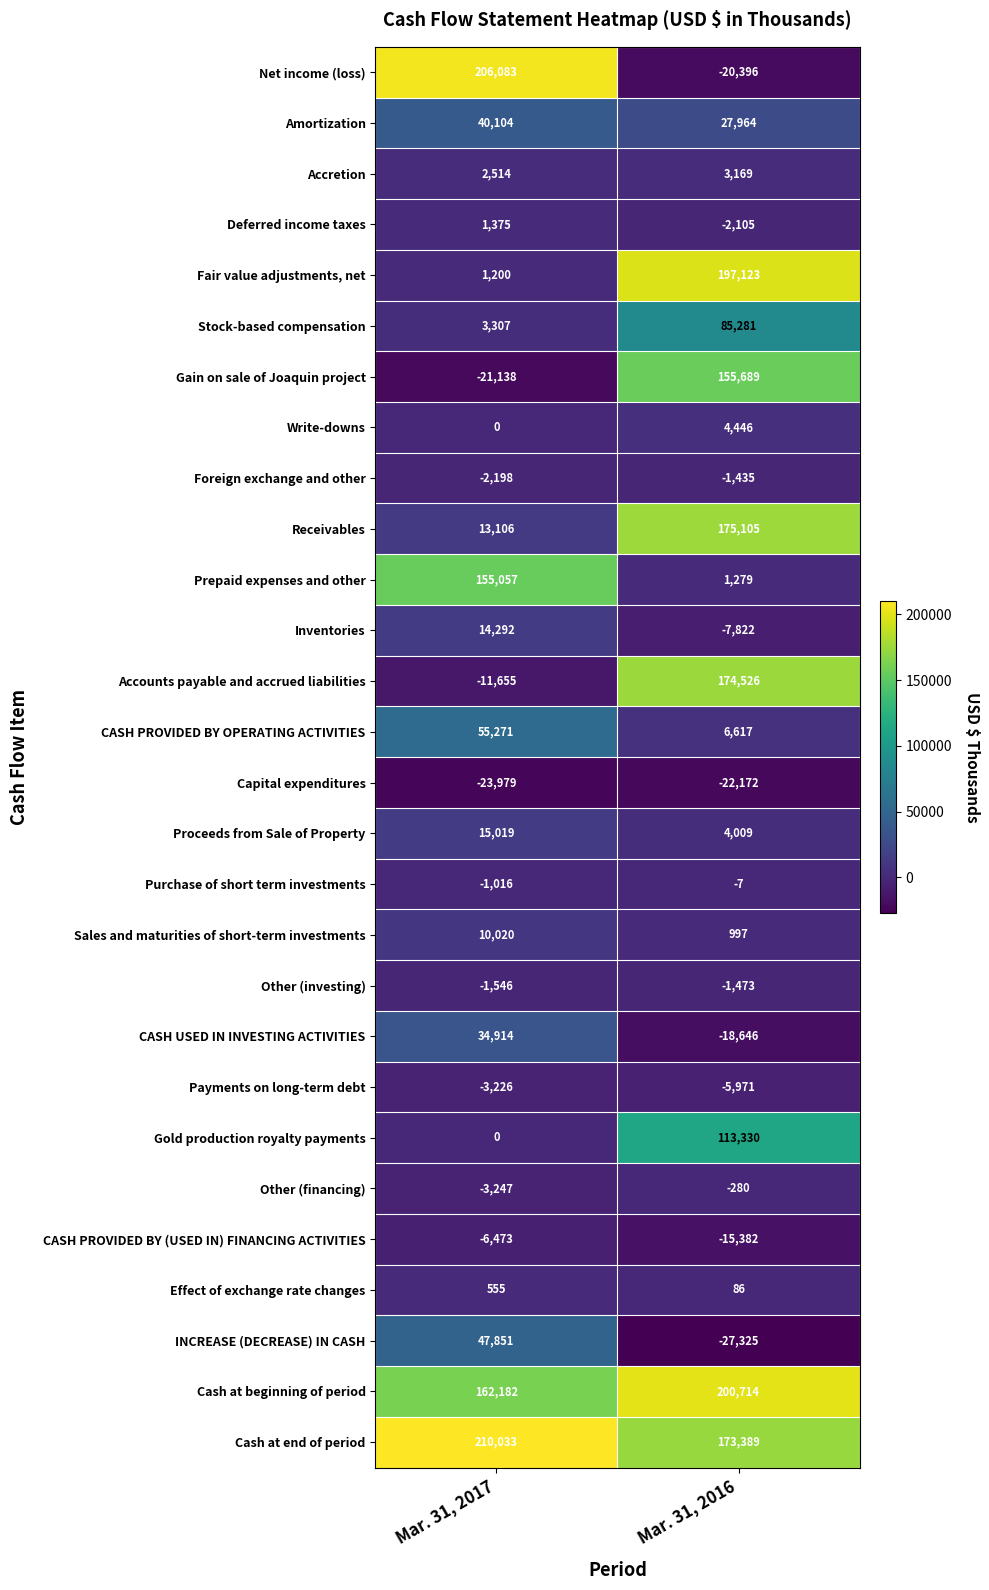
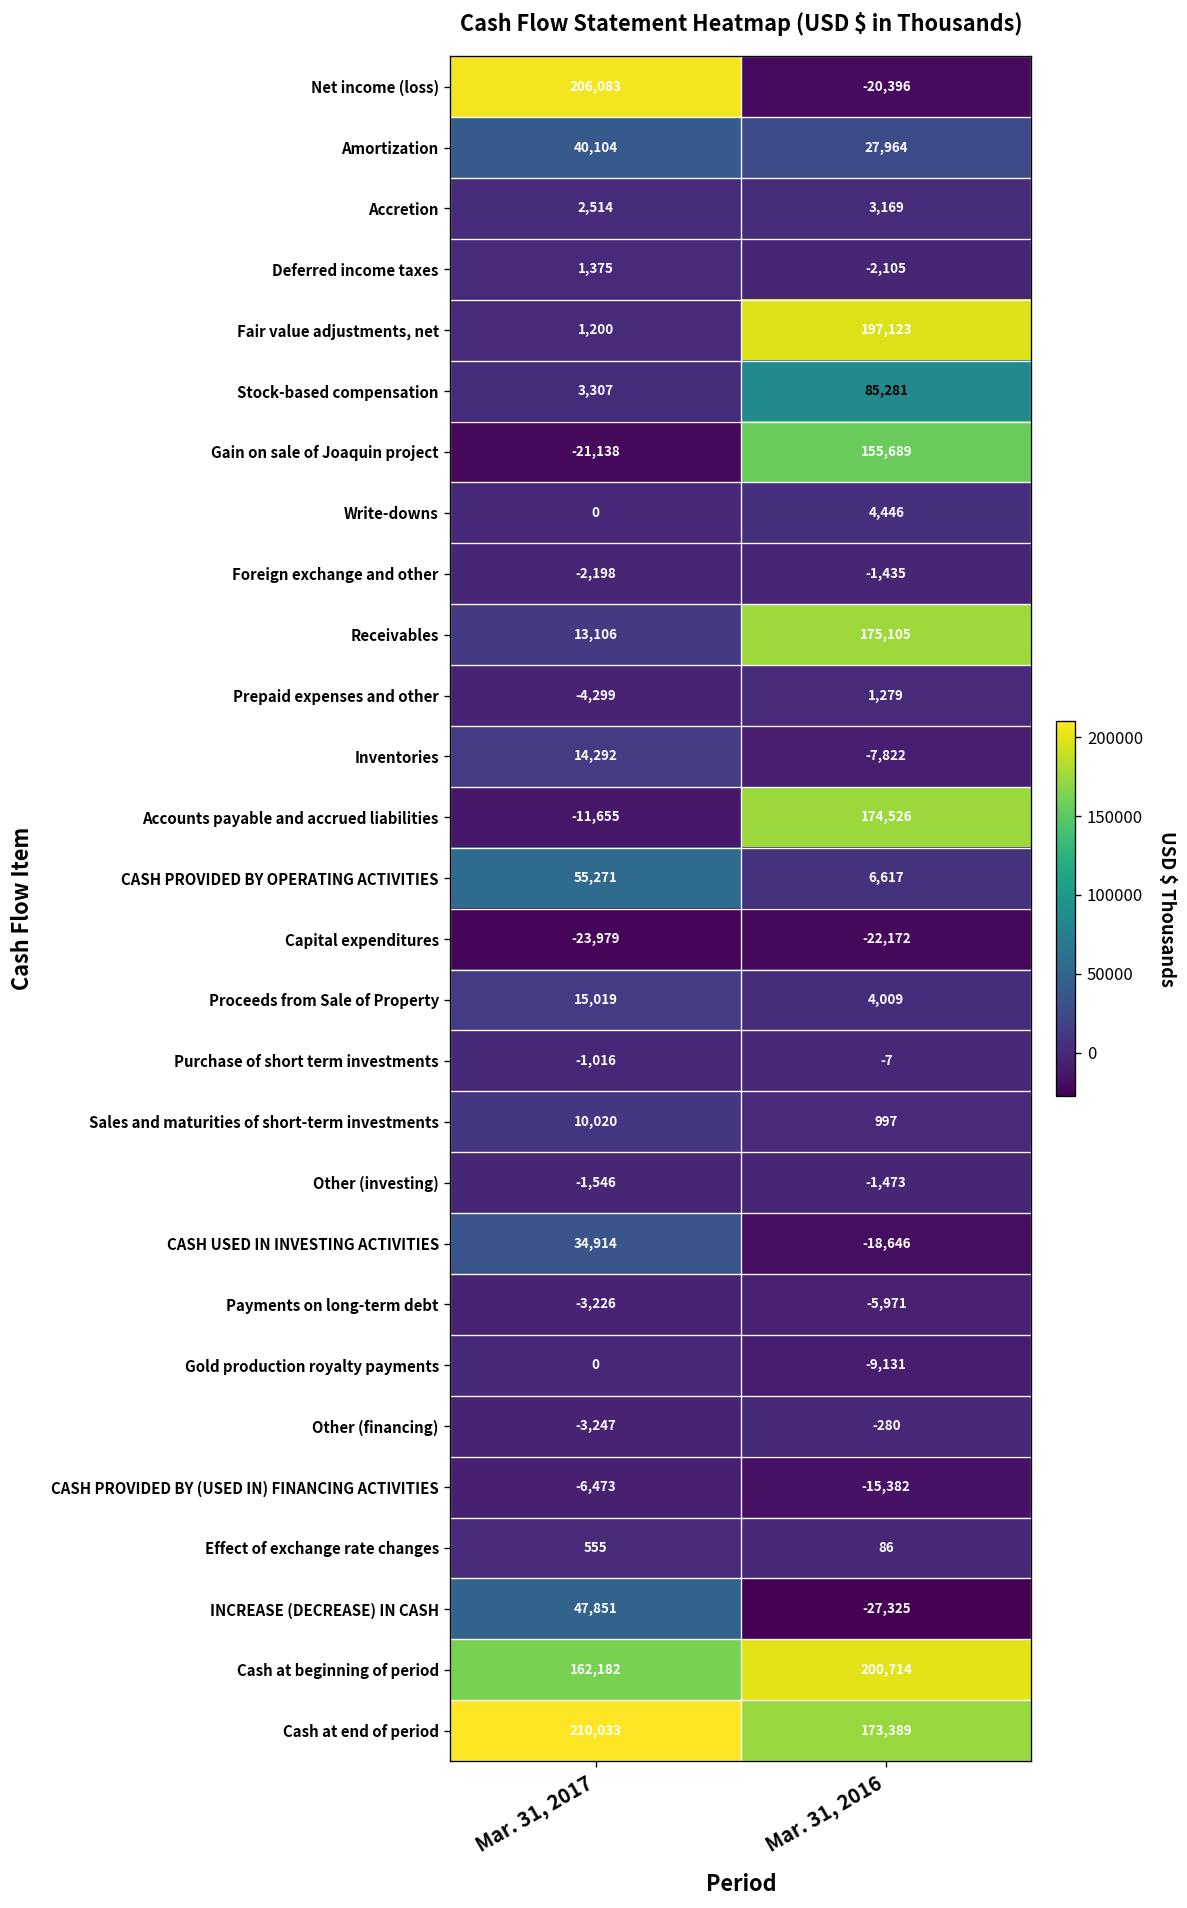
Prepaid expenses and other, Mar. 31, 2017: 155,057 -> -4,299
Gold production royalty payments, Mar. 31, 2016: 113,330 -> -9,131
